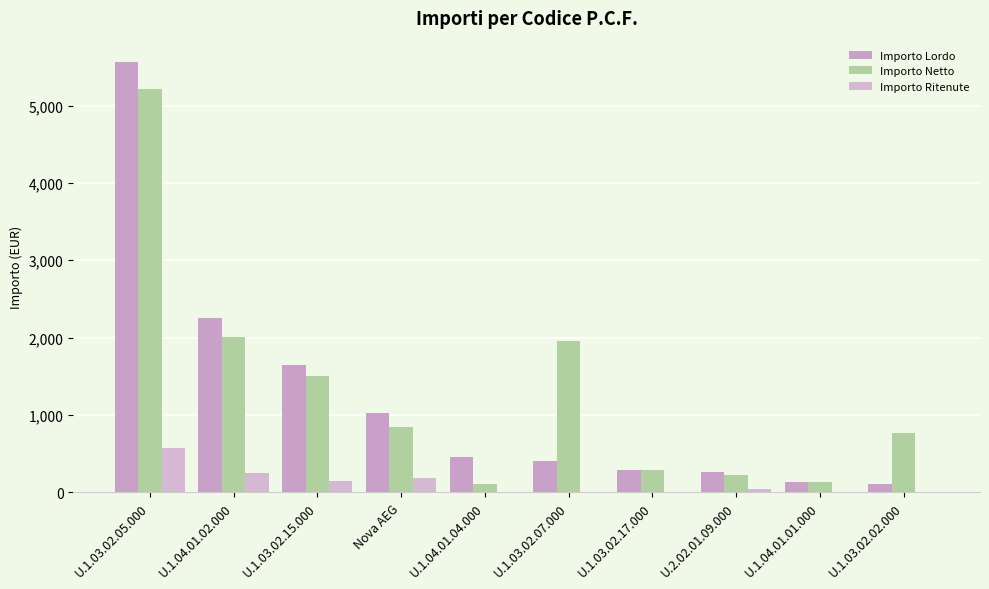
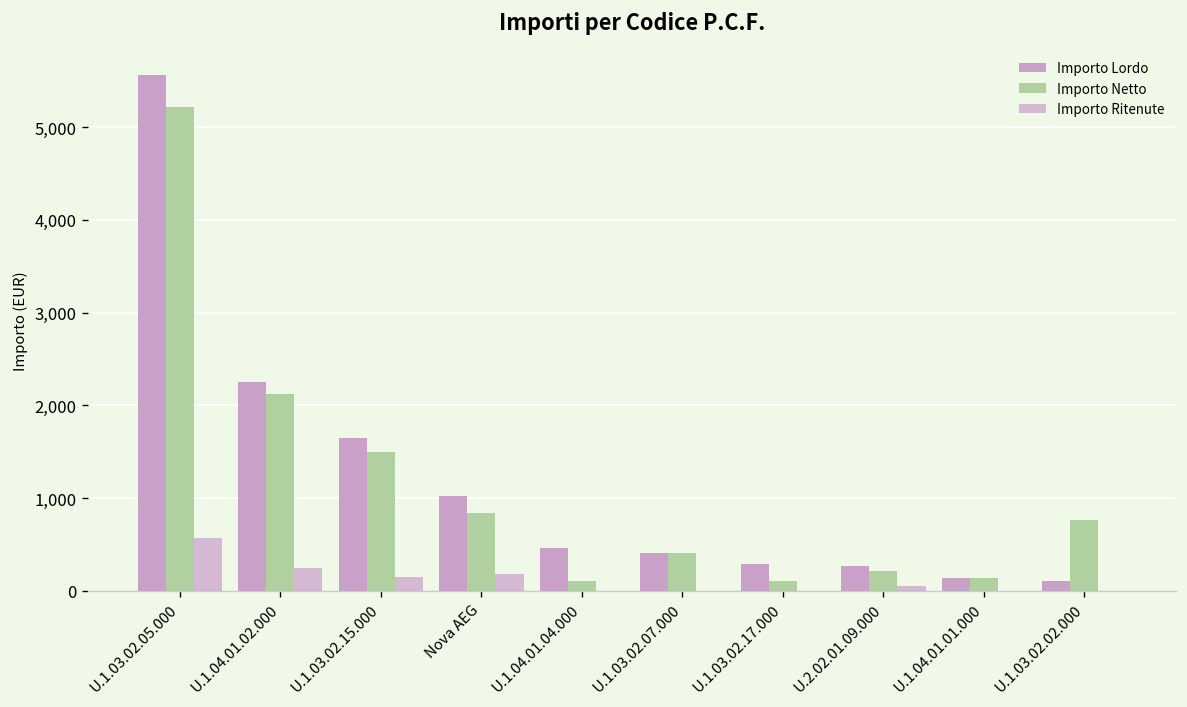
Importo Netto, U.1.04.01.02.000: 2,000 -> 2,100
Importo Netto, U.1.03.02.07.000: 2,000 -> 400
Importo Netto, U.1.03.02.17.000: 300 -> 100
